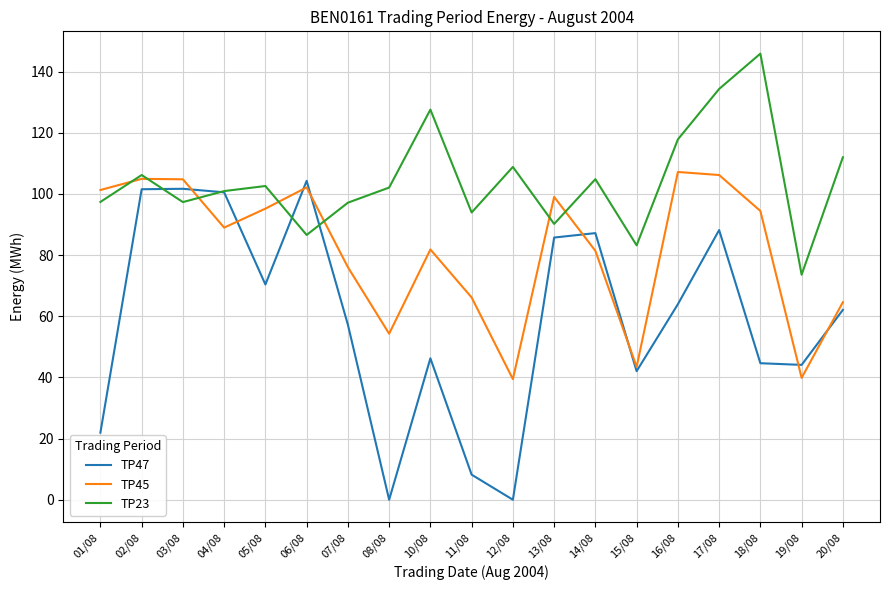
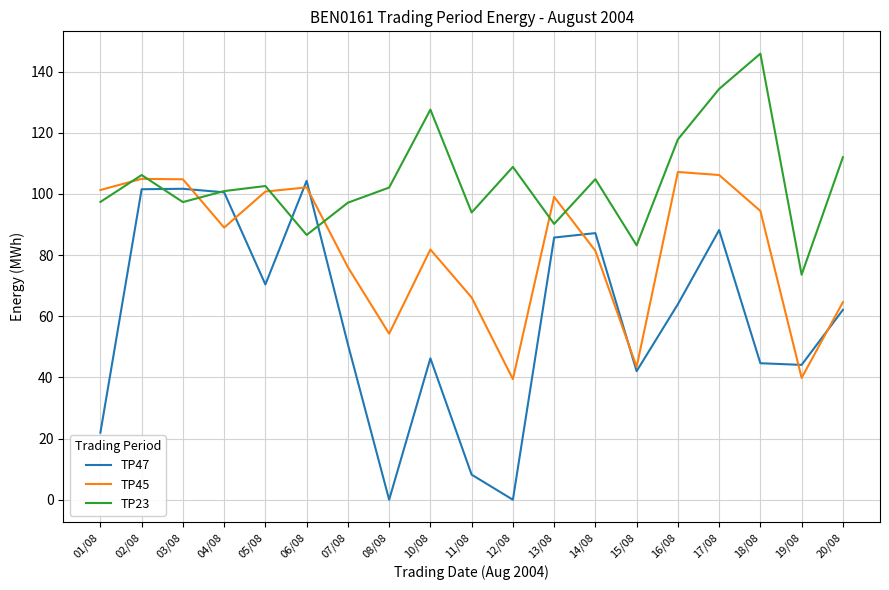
TP45, 05/08: 95 -> 101
TP47, 07/08: 57 -> 51
